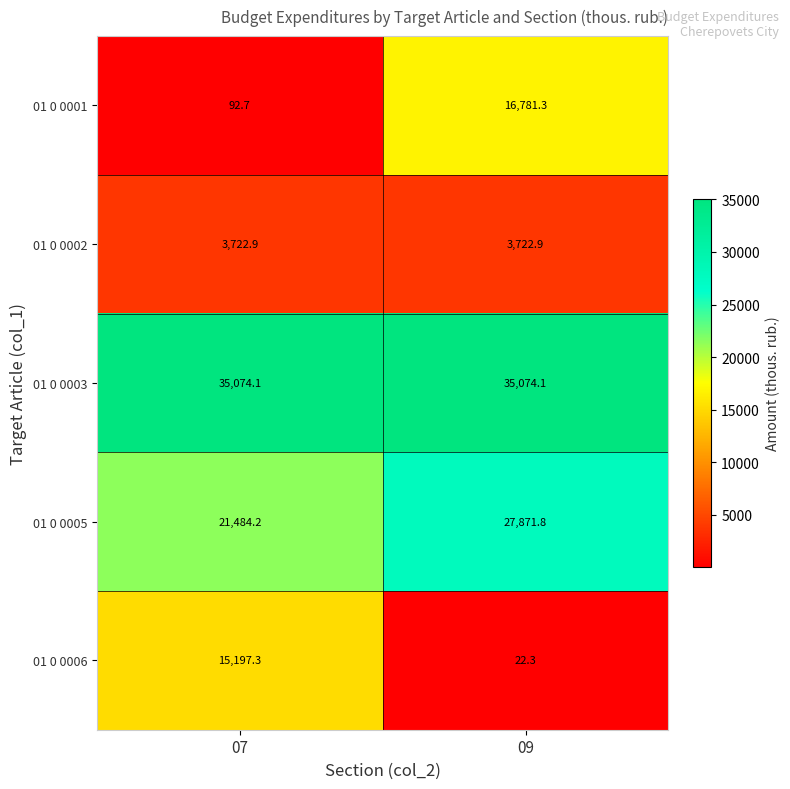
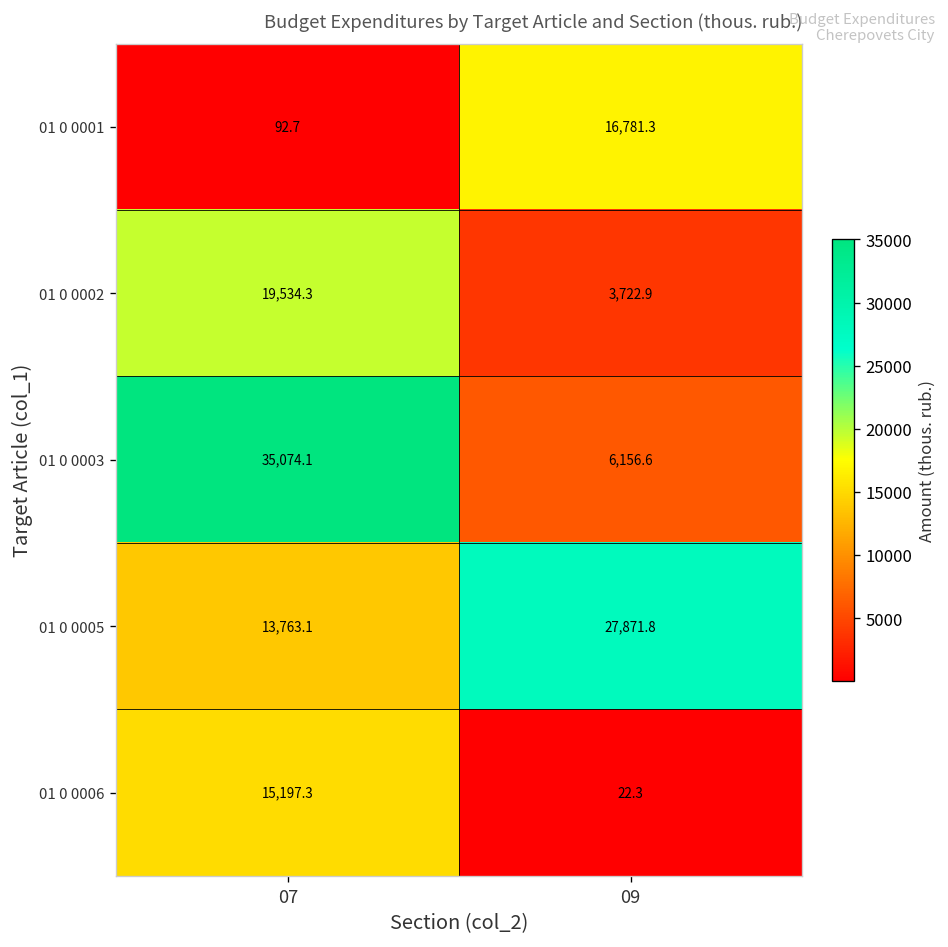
01 0 0002, 07: 3,722.9 -> 19,534.3
01 0 0003, 09: 35,074.1 -> 6,156.6
01 0 0005, 07: 21,484.2 -> 13,763.1
